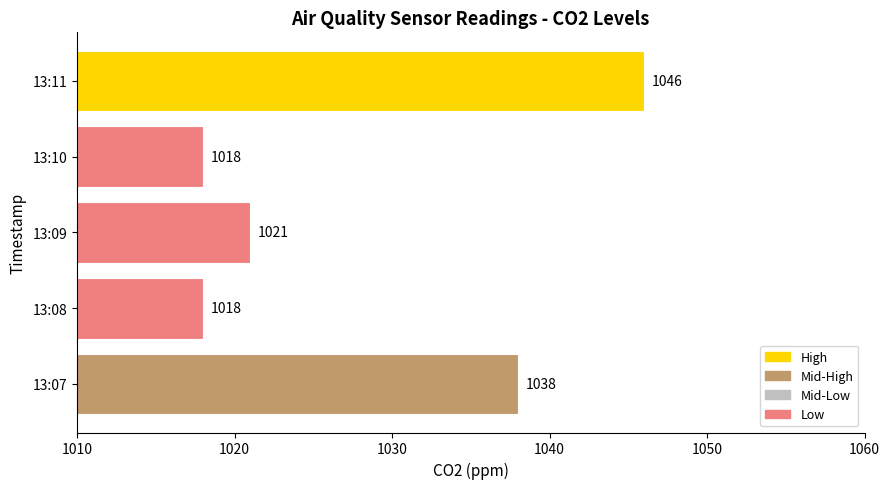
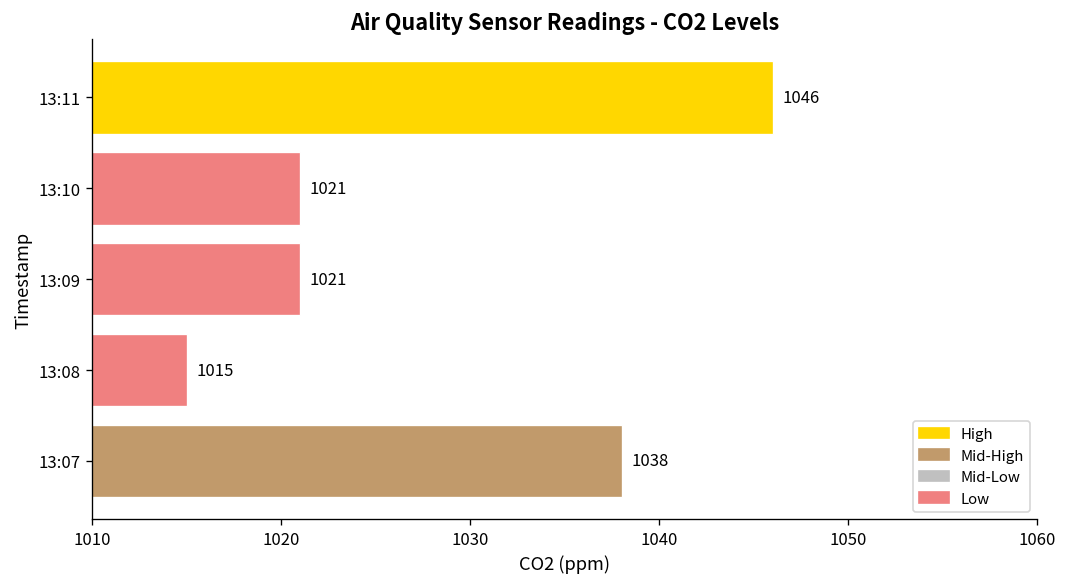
13:10: 1018 -> 1021
13:08: 1018 -> 1015
